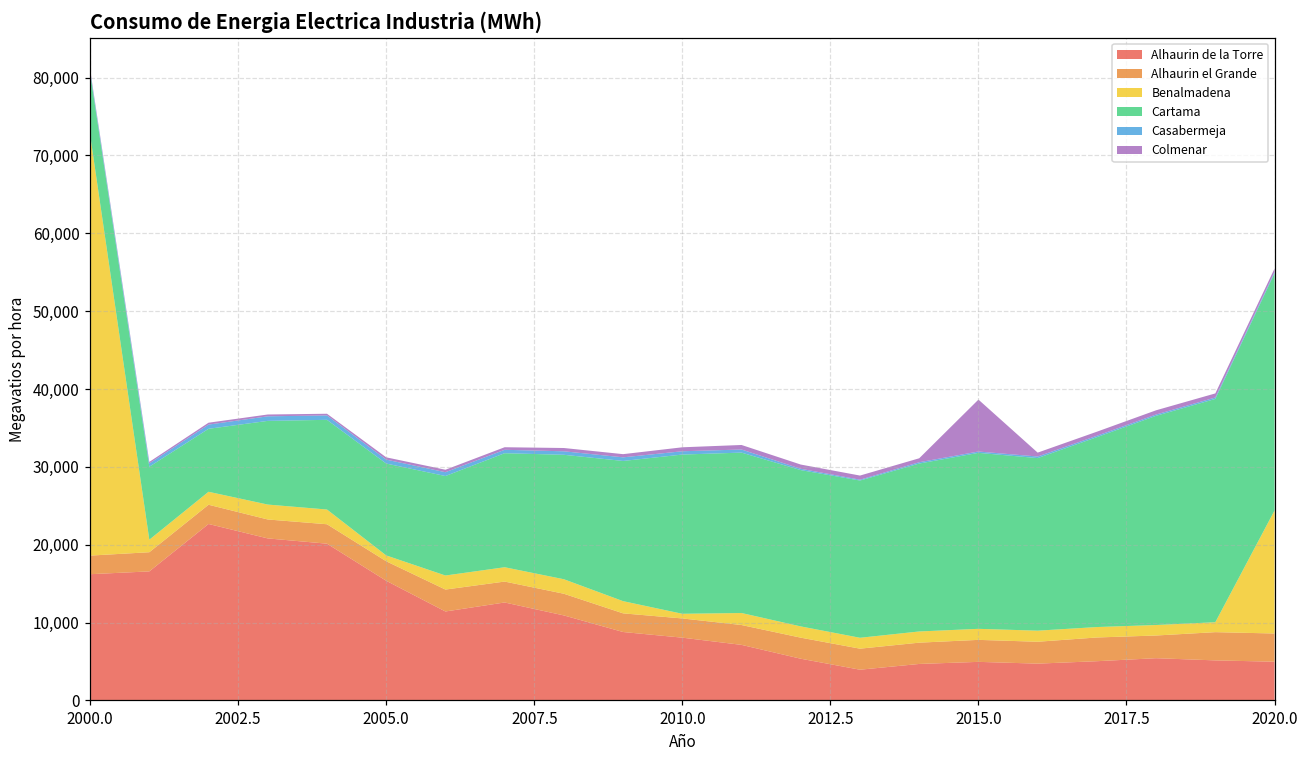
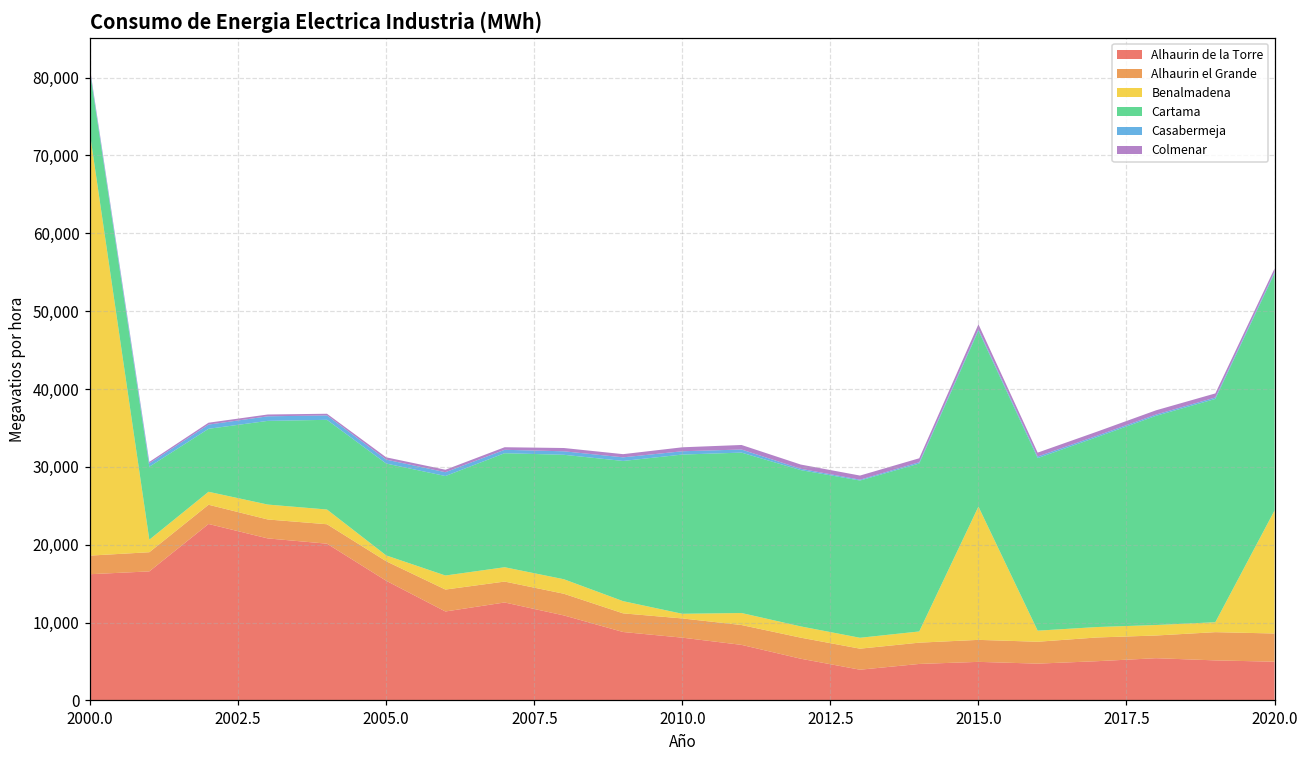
Benalmadena, 2015.0: 1,000 -> 17,000
Colmenar, 2015.0: 7,000 -> 1,000
